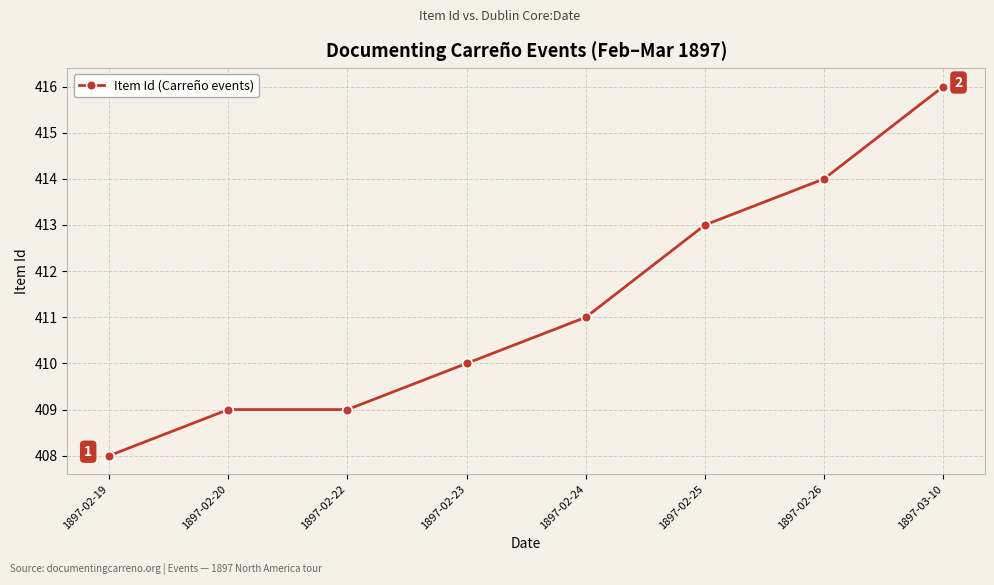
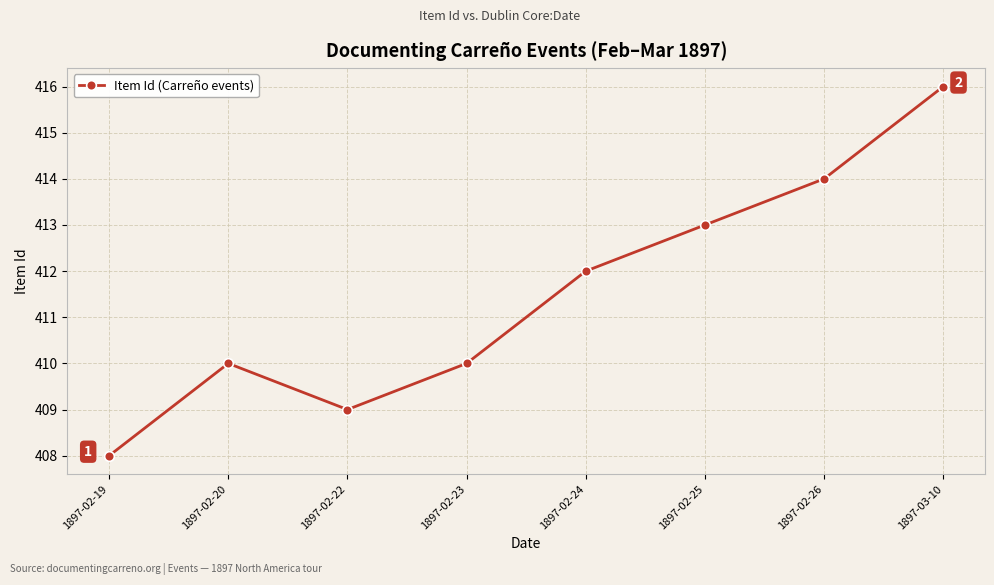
1897-02-20: 409 -> 410
1897-02-24: 411 -> 412
